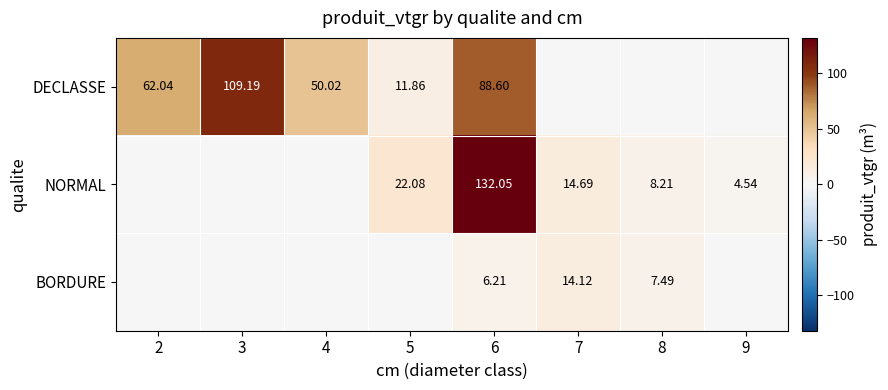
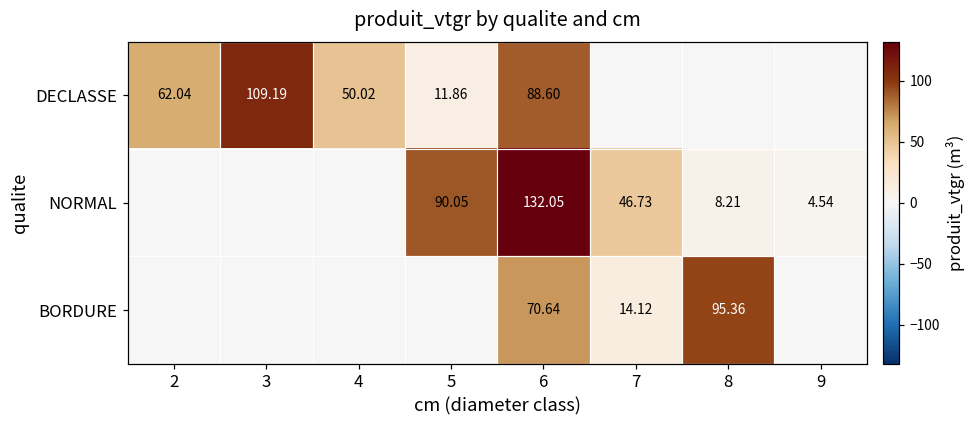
NORMAL, 5: 22.08 -> 90.05
NORMAL, 7: 14.69 -> 46.73
BORDURE, 6: 6.21 -> 70.64
BORDURE, 8: 7.49 -> 95.36
